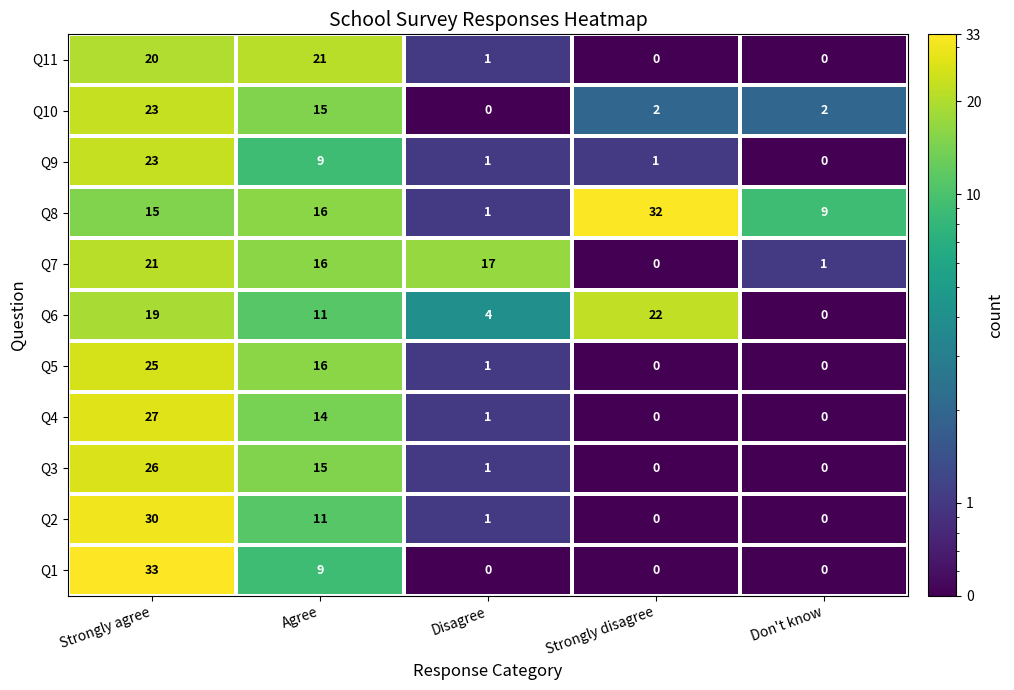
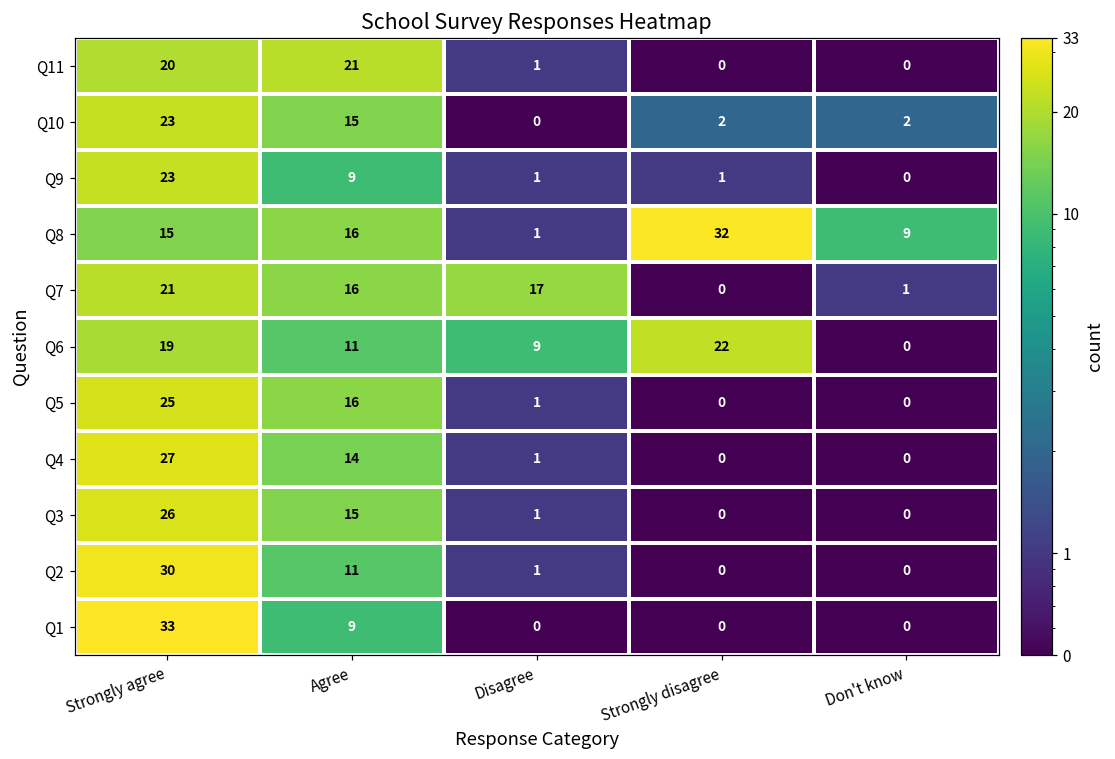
Q6, Disagree: 4 -> 9
